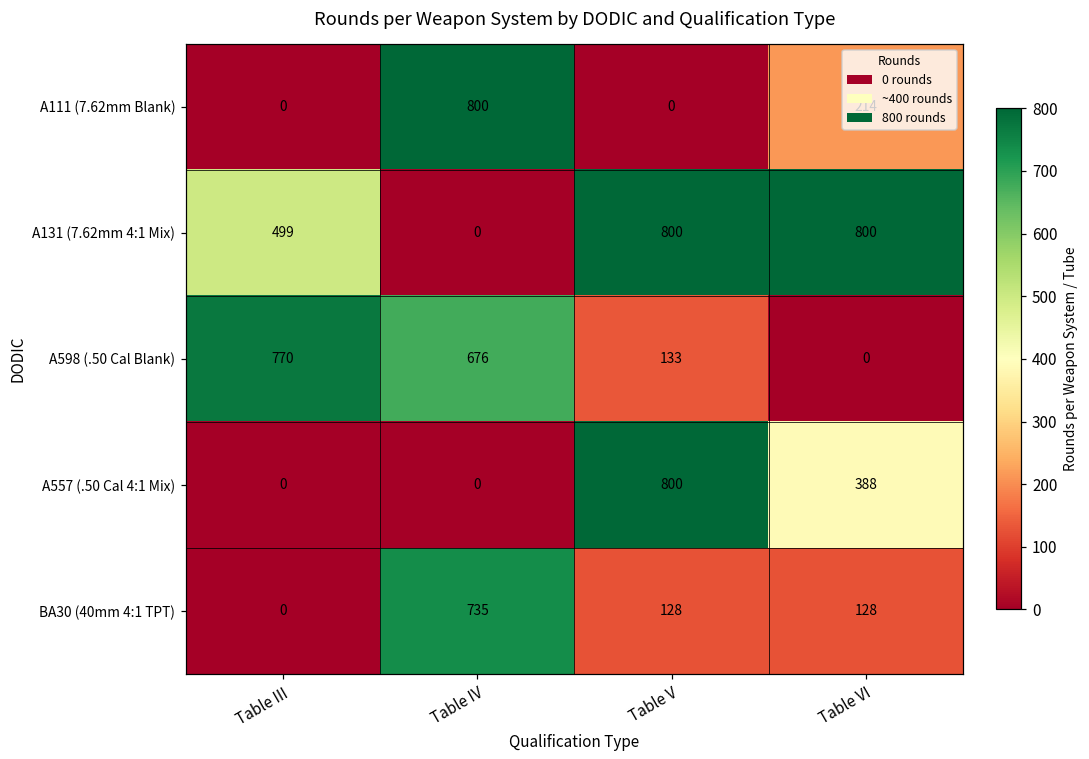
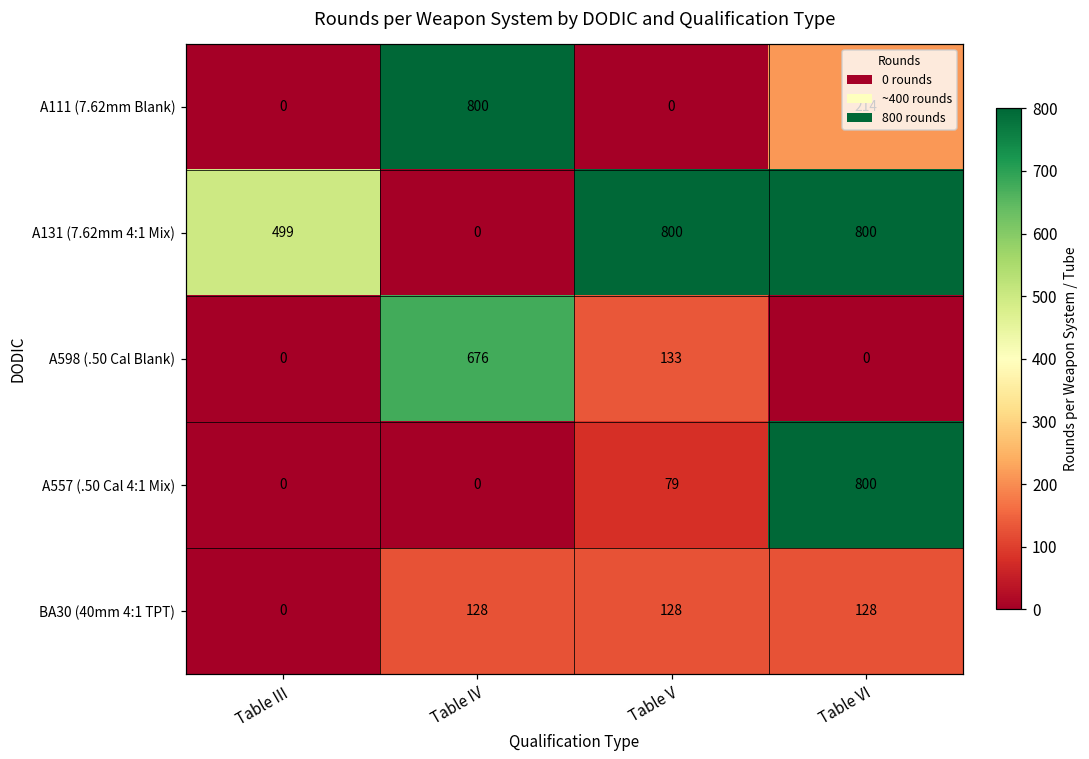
A598 (.50 Cal Blank), Table III: 770 -> 0
A557 (.50 Cal 4:1 Mix), Table V: 800 -> 79
A557 (.50 Cal 4:1 Mix), Table VI: 388 -> 800
BA30 (40mm 4:1 TPT), Table IV: 735 -> 128
